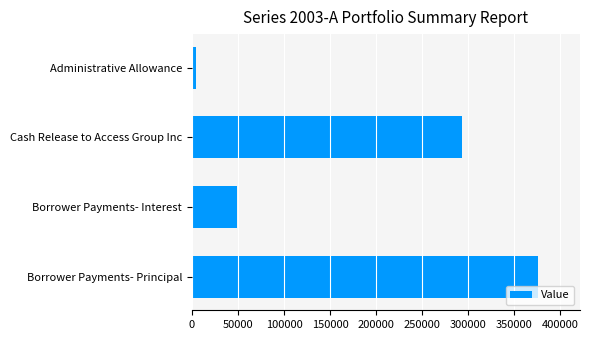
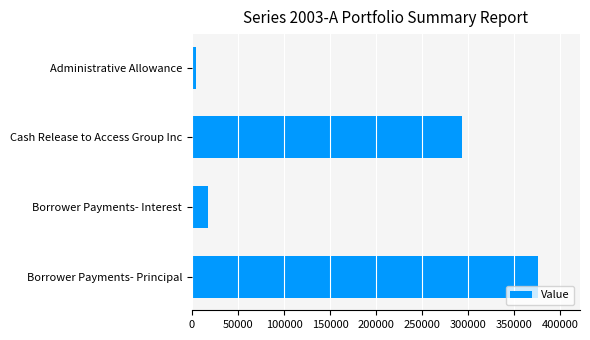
Borrower Payments- Interest: 50000 -> 20000
